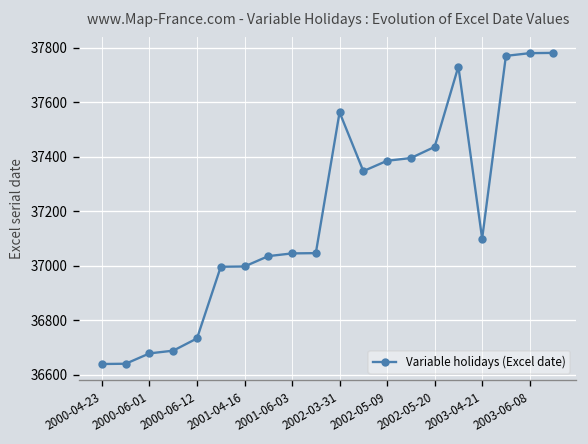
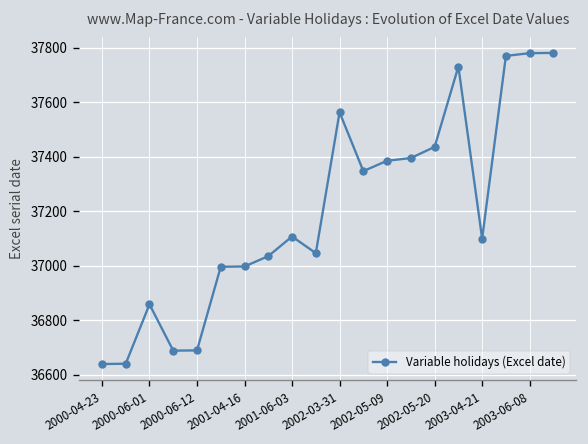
2000-06-01: 36680 -> 36860
2000-06-12: 36730 -> 36690
2001-06-03: 37050 -> 37110
